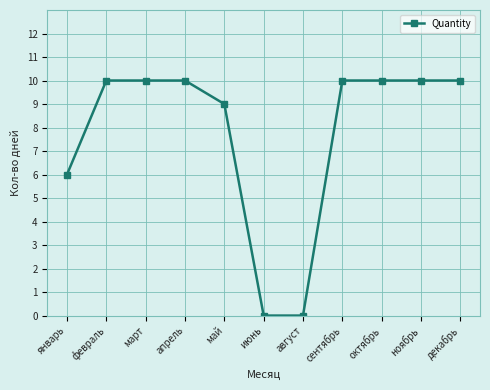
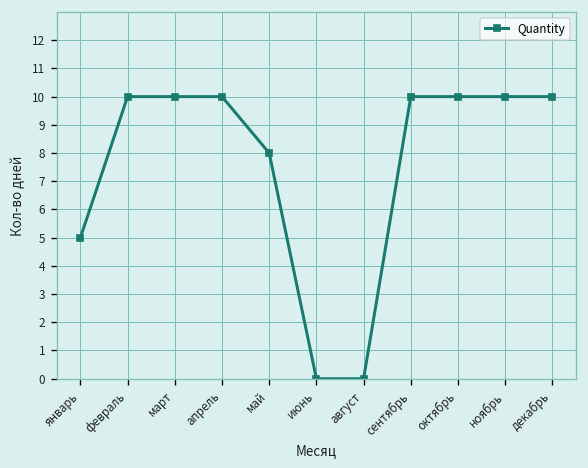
январь: 6 -> 5
май: 9 -> 8
